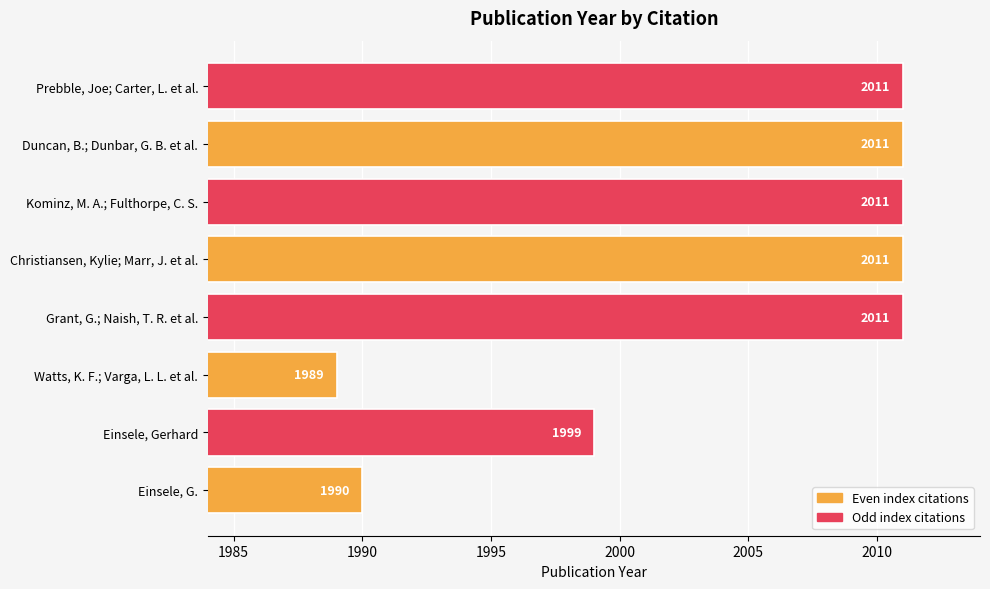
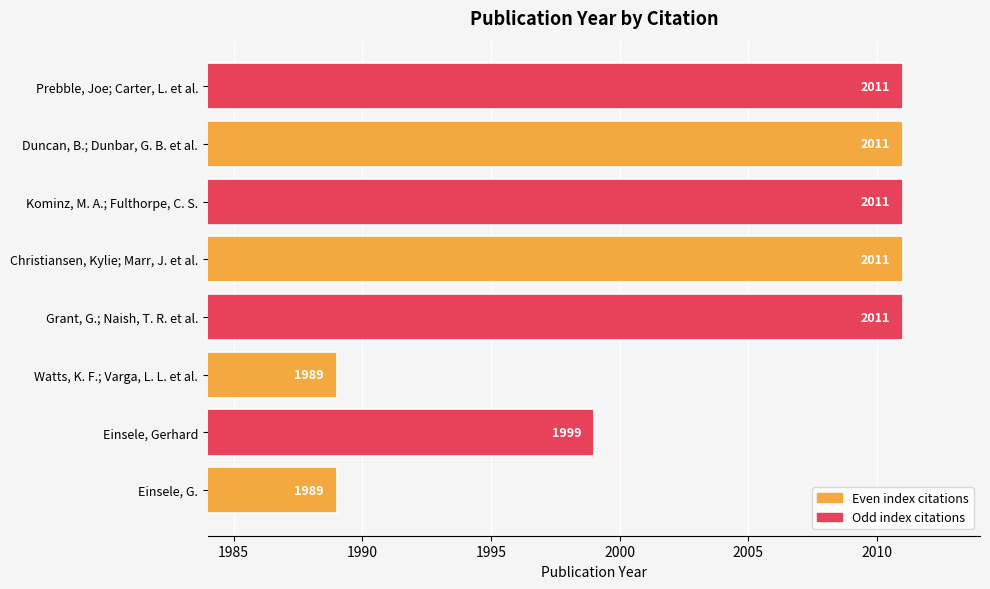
Einsele, G.: 1990 -> 1989
